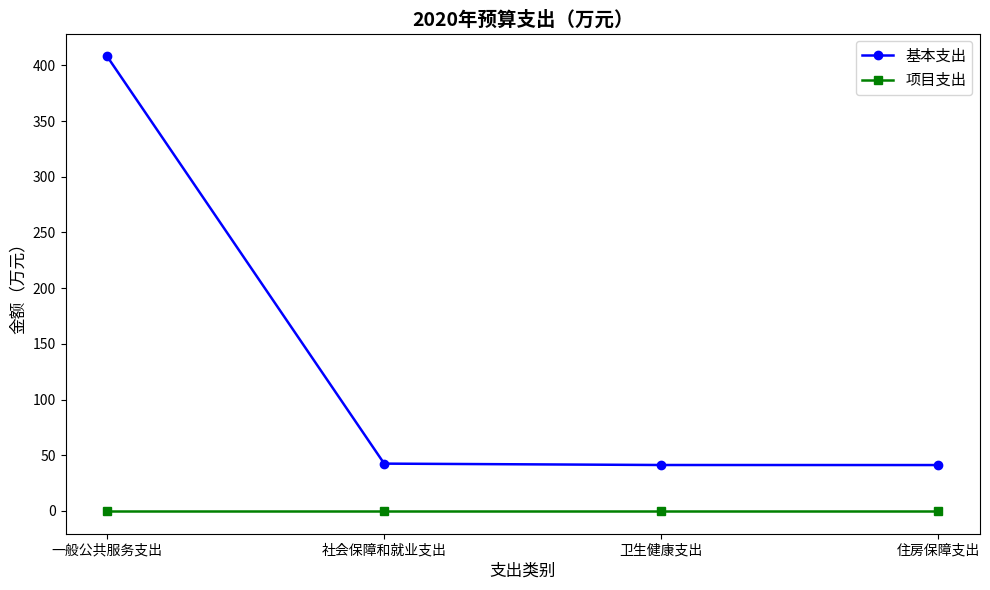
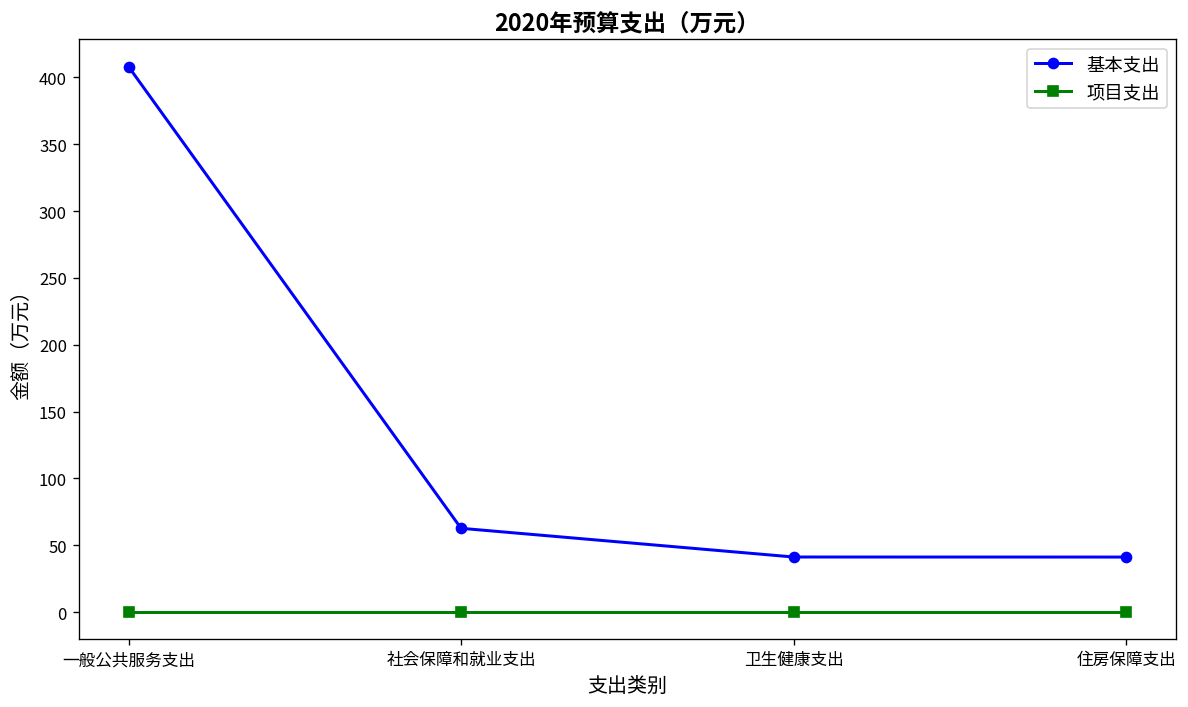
基本支出, 社会保障和就业支出: 43 -> 63
